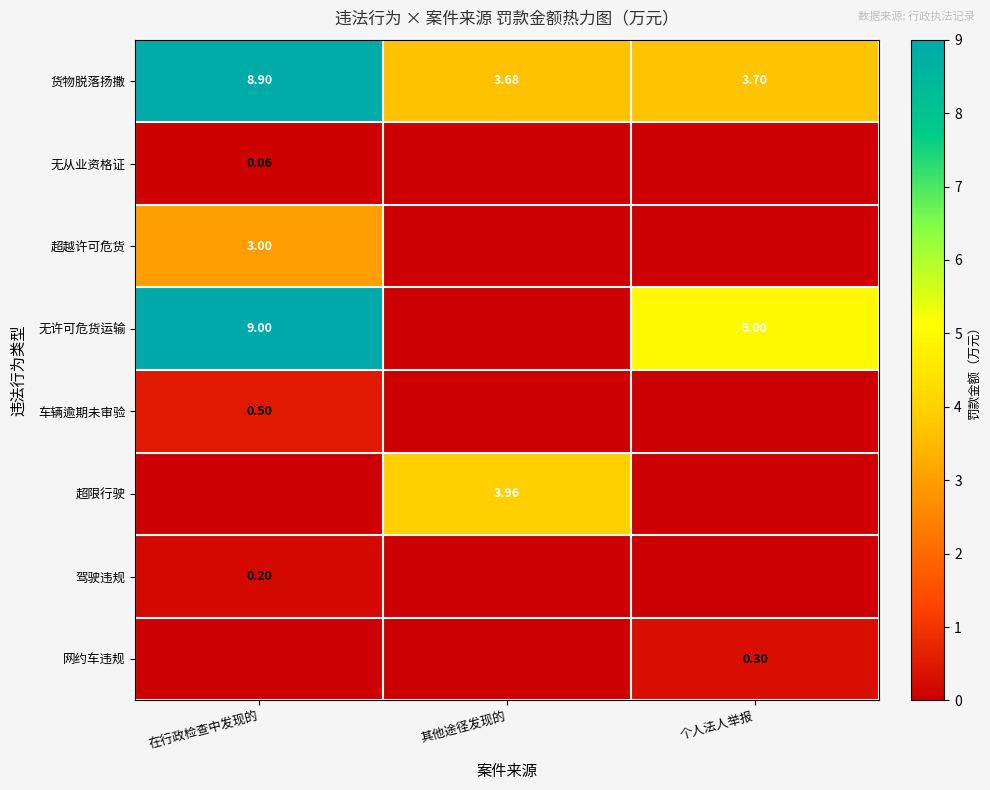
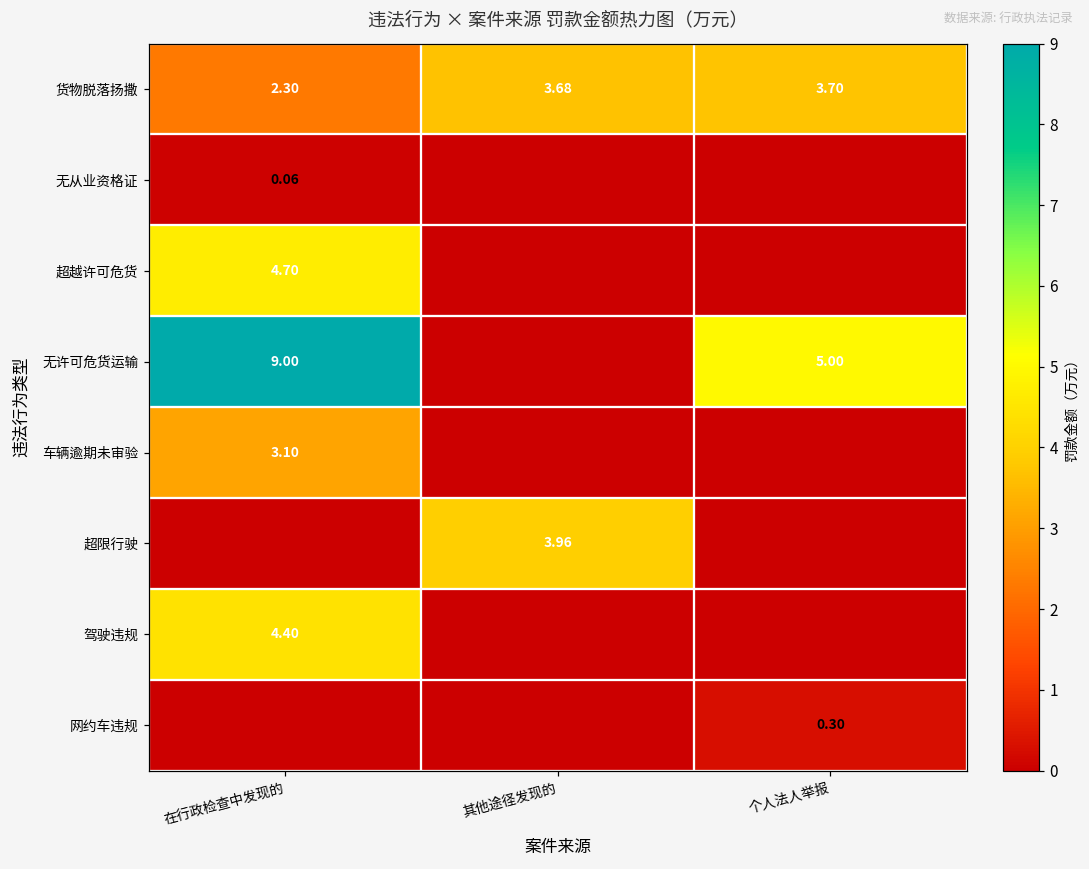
货物脱落扬撒, 在行政检查中发现的: 8.90 -> 2.30
超越许可危货, 在行政检查中发现的: 3.00 -> 4.70
车辆逾期未审验, 在行政检查中发现的: 0.50 -> 3.10
驾驶违规, 在行政检查中发现的: 0.20 -> 4.40
